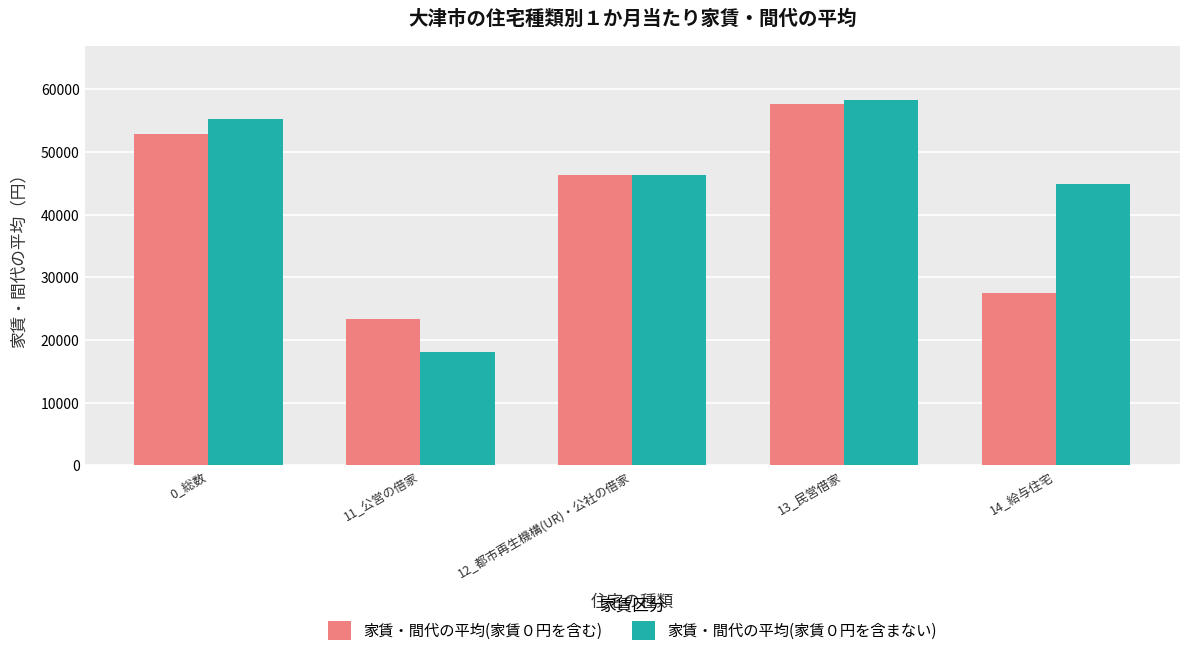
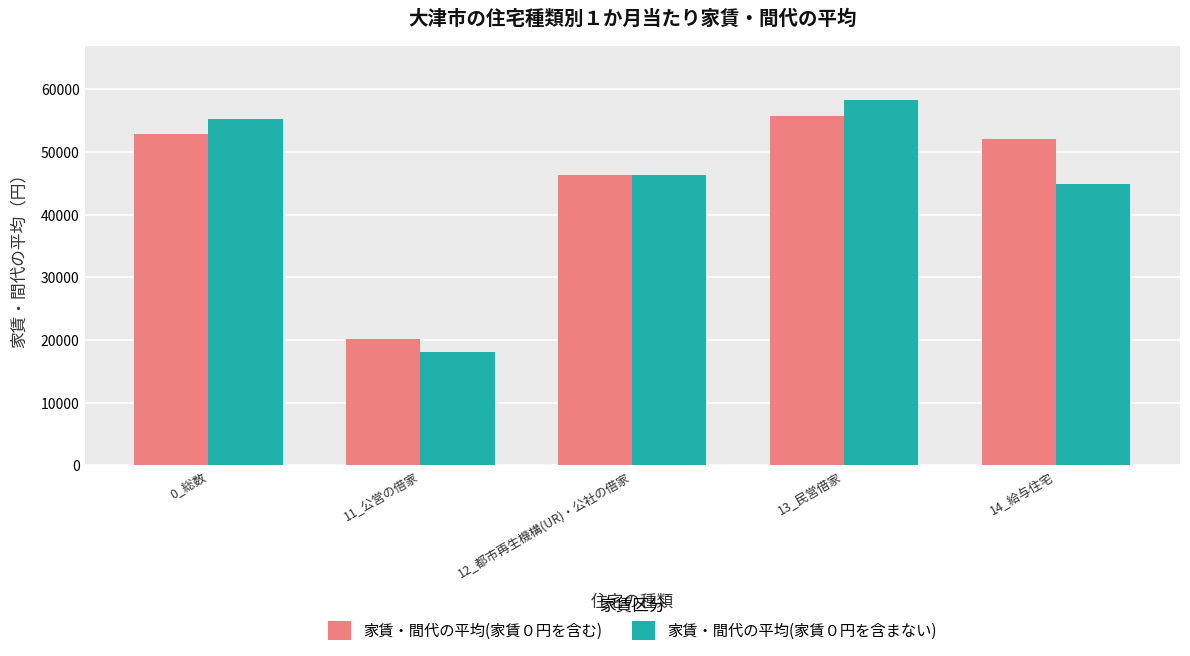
家賃・間代の平均(家賃０円を含む), 11_公営の借家: 23000 -> 20000
家賃・間代の平均(家賃０円を含む), 13_民営借家: 58000 -> 56000
家賃・間代の平均(家賃０円を含む), 14_給与住宅: 28000 -> 52000
